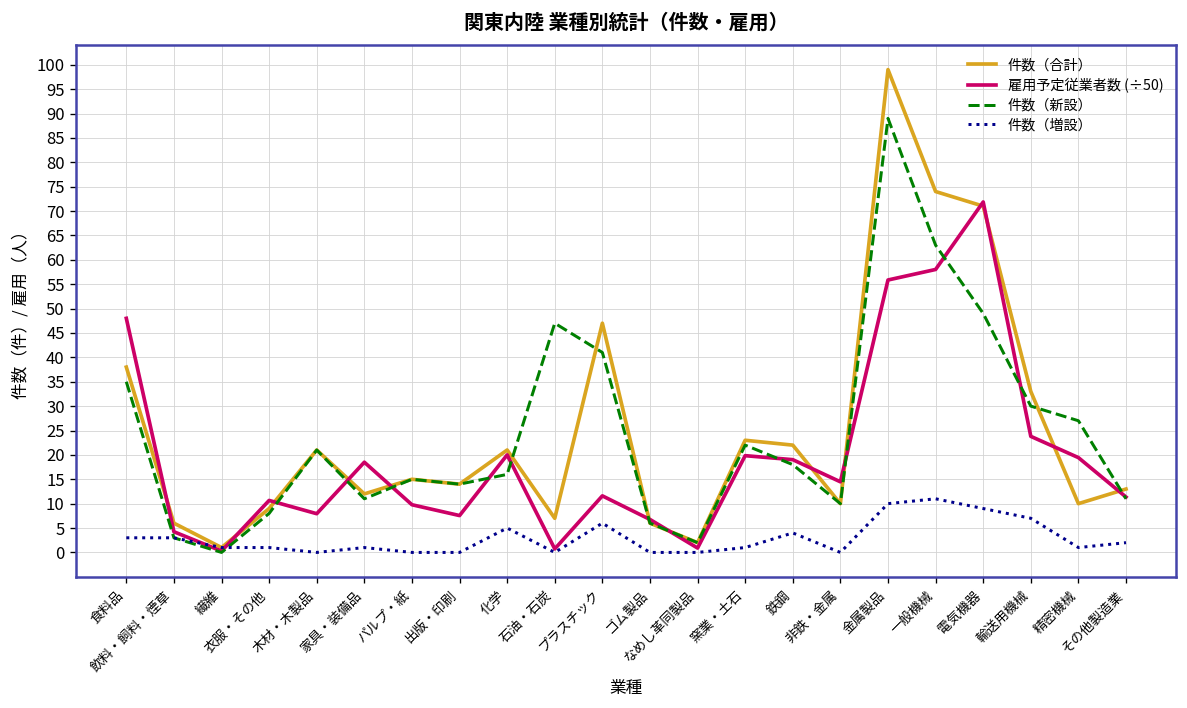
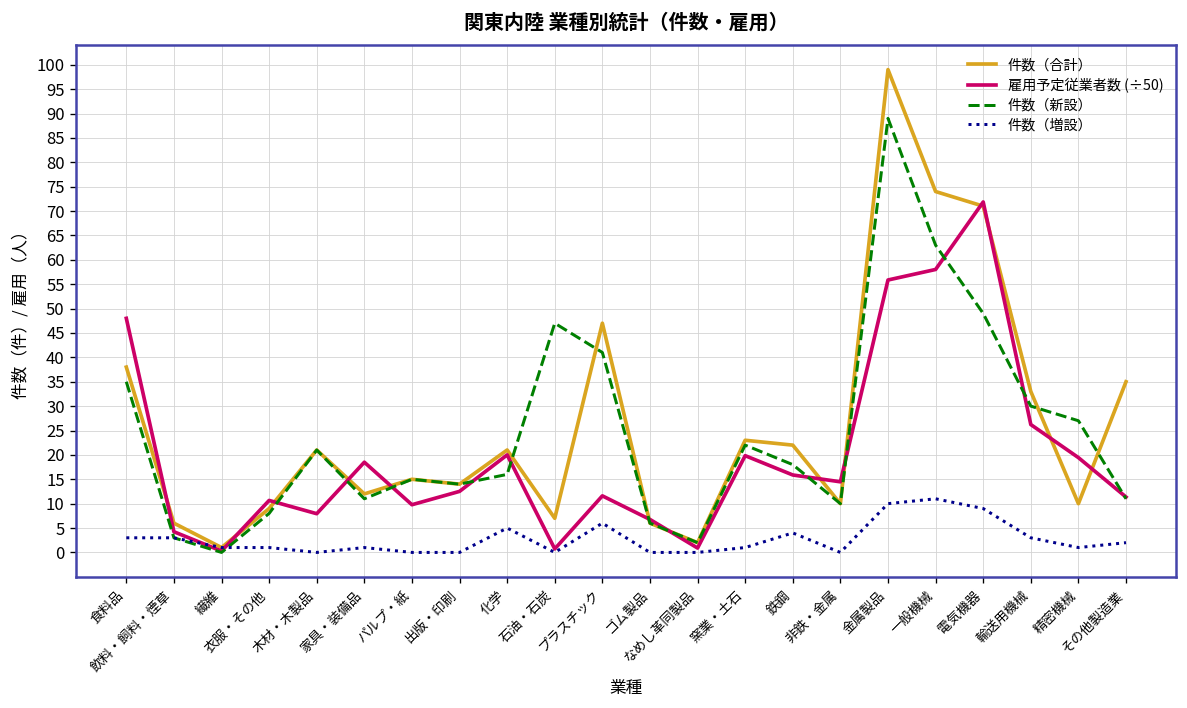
雇用予定従業者数 (÷50), 出版・印刷: 8 -> 13
雇用予定従業者数 (÷50), 鉄鋼: 19 -> 16
雇用予定従業者数 (÷50), 輸送用機械: 24 -> 26
件数（増設）, 輸送用機械: 7 -> 3
件数（合計）, その他製造業: 13 -> 35
